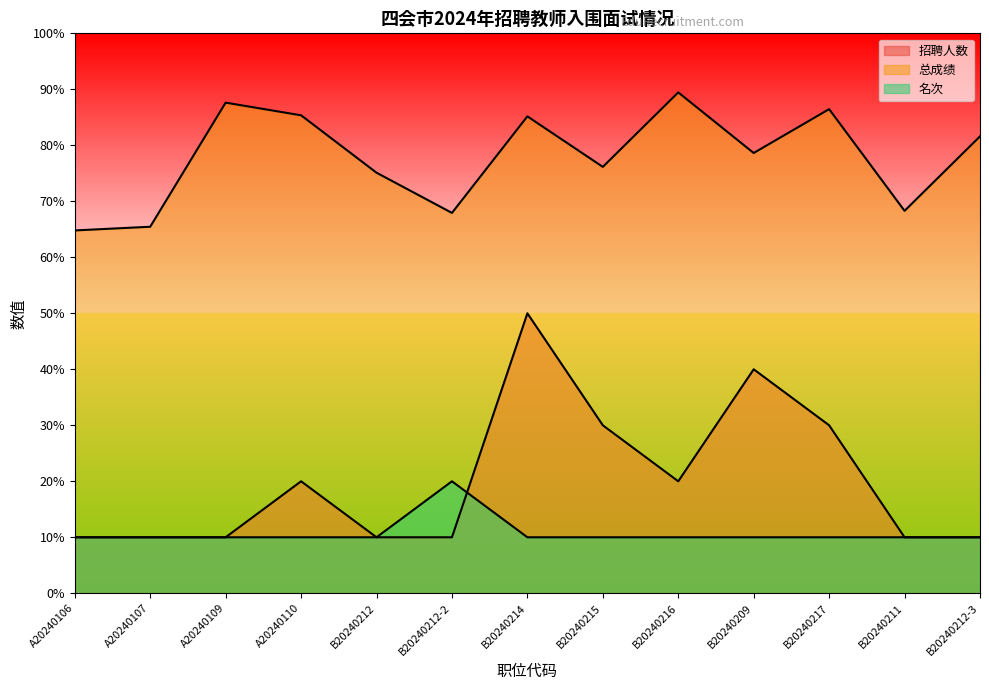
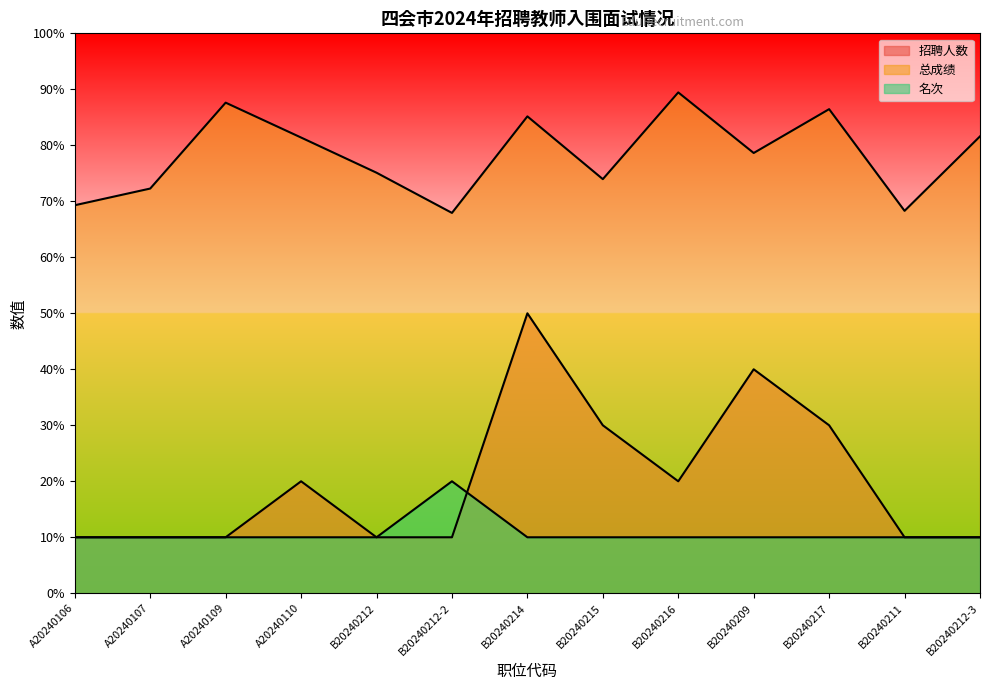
总成绩, A20240106: 65% -> 69%
总成绩, A20240107: 65% -> 72%
总成绩, A20240110: 85% -> 81%
总成绩, B20240215: 76% -> 74%
